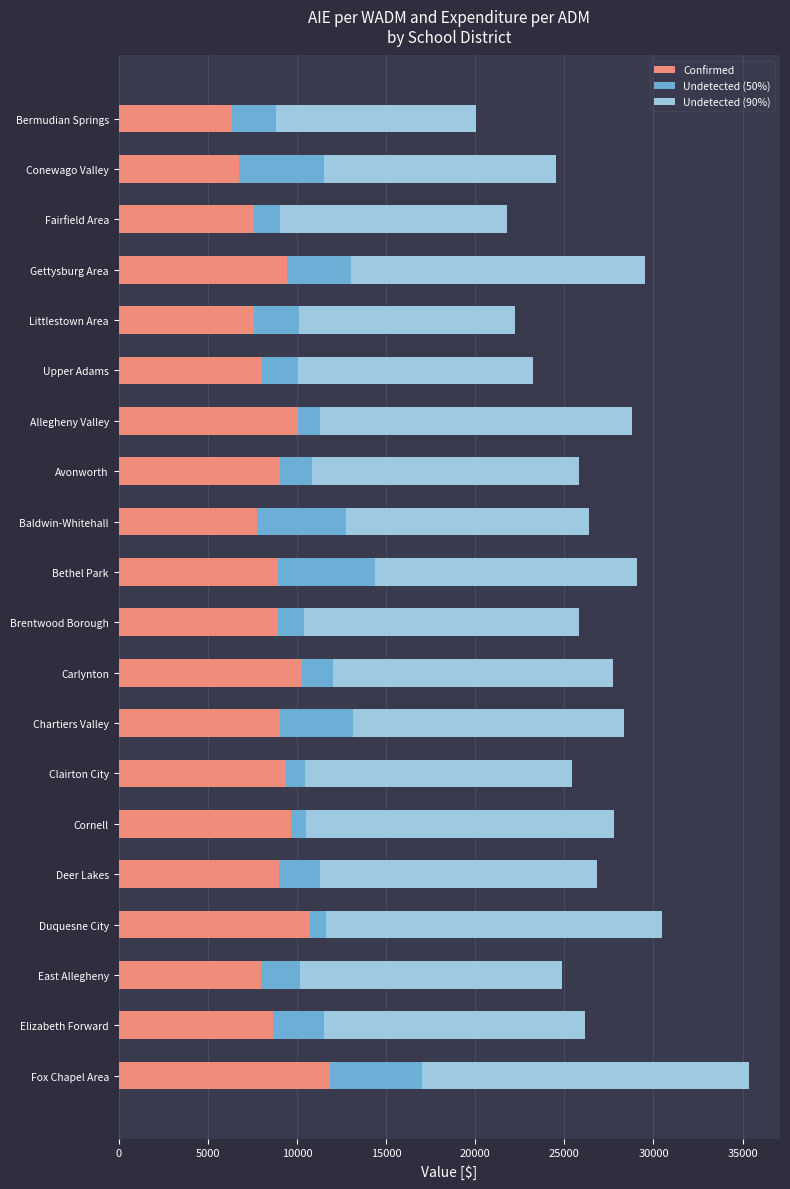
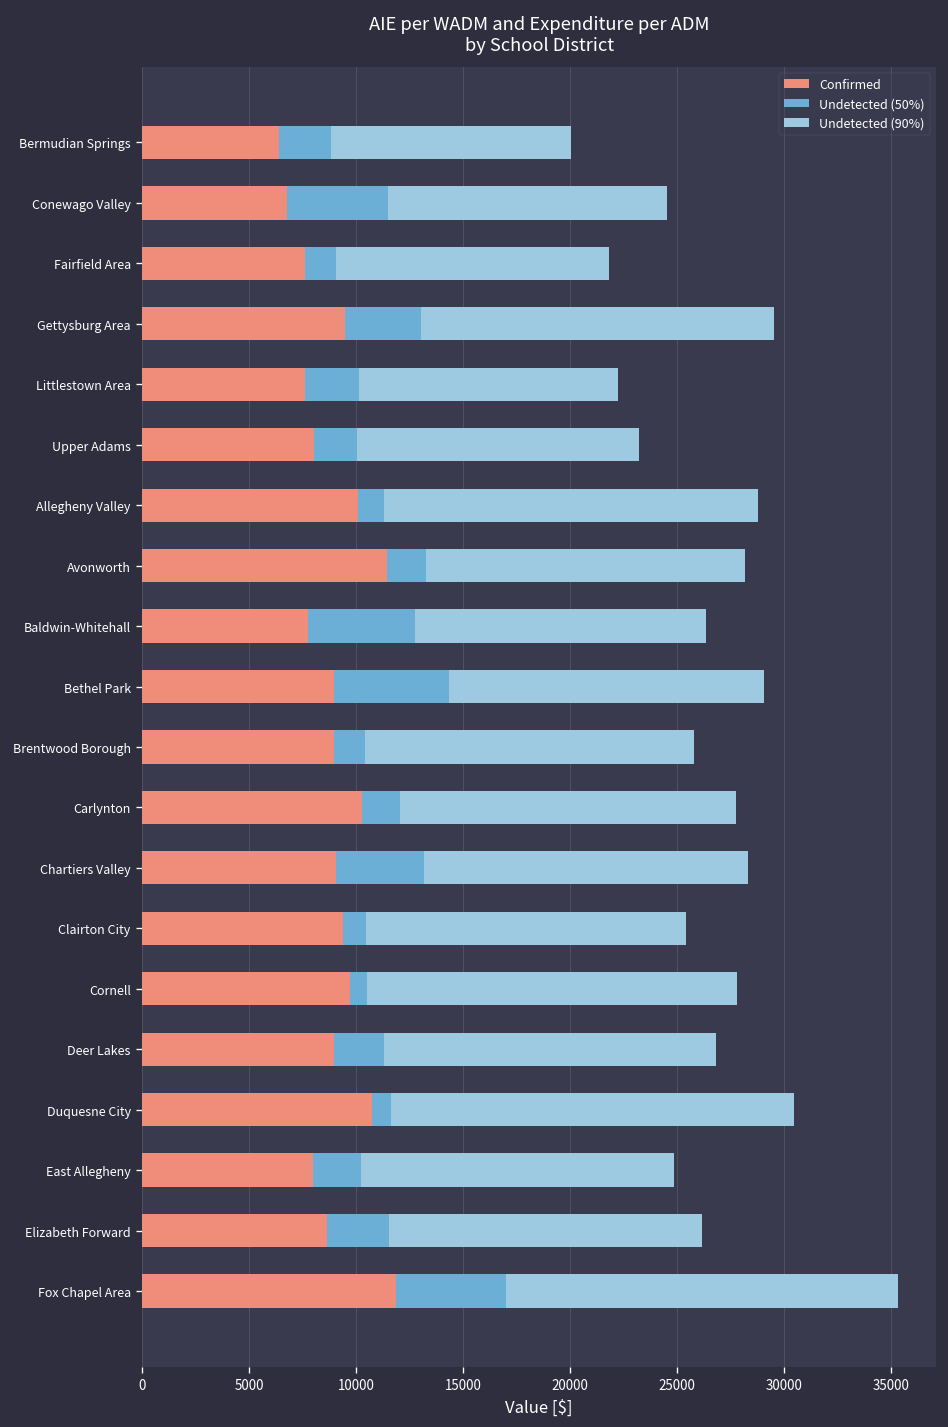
Confirmed, Avonworth: 9100 -> 11400
